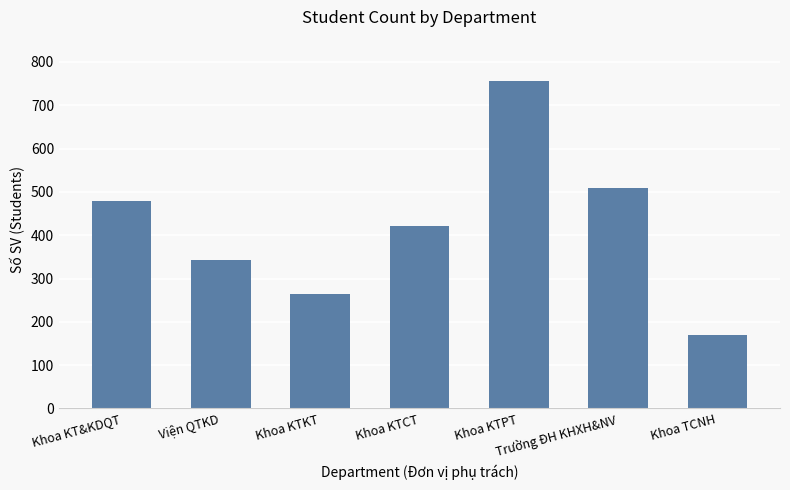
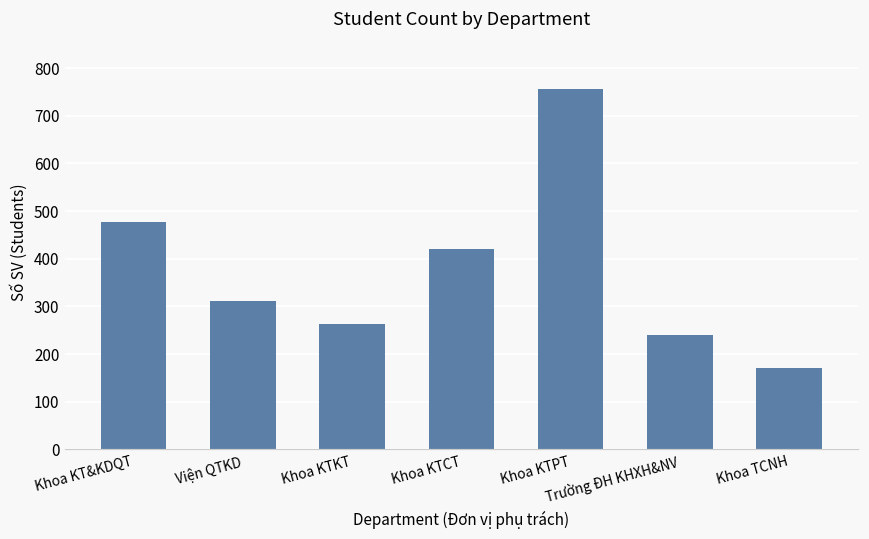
Viện QTKD: 340 -> 310
Trường ĐH KHXH&NV: 510 -> 240
